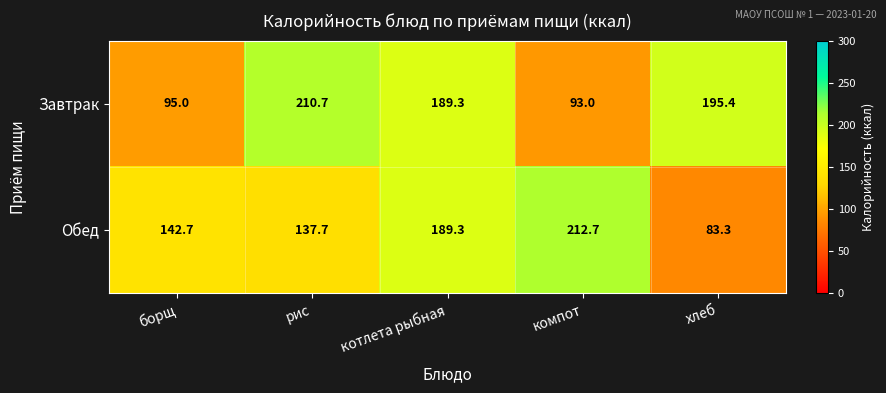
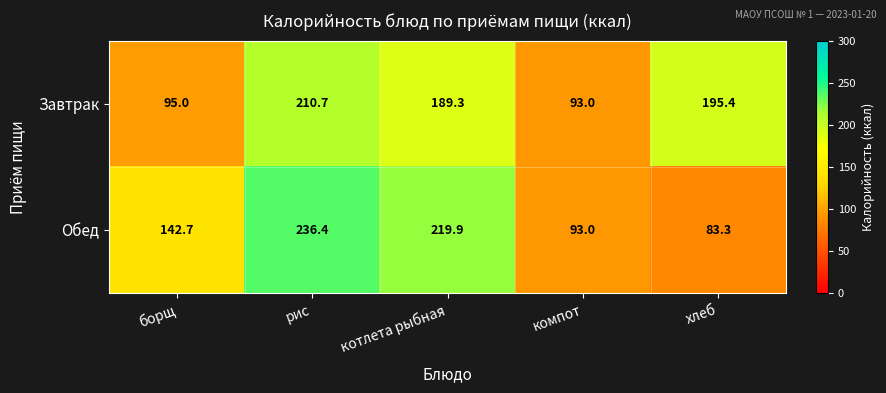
Обед, рис: 137.7 -> 236.4
Обед, котлета рыбная: 189.3 -> 219.9
Обед, компот: 212.7 -> 93.0
